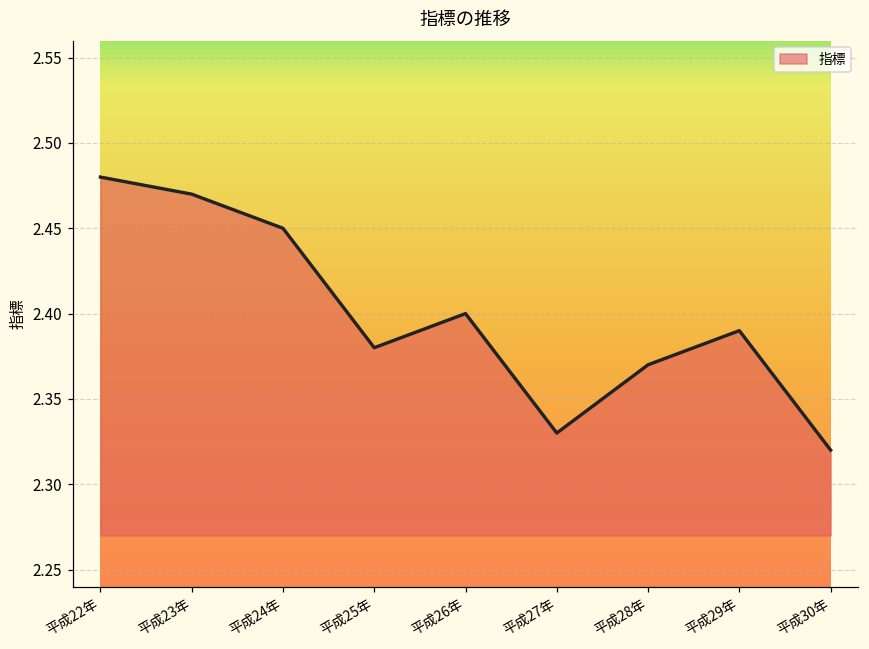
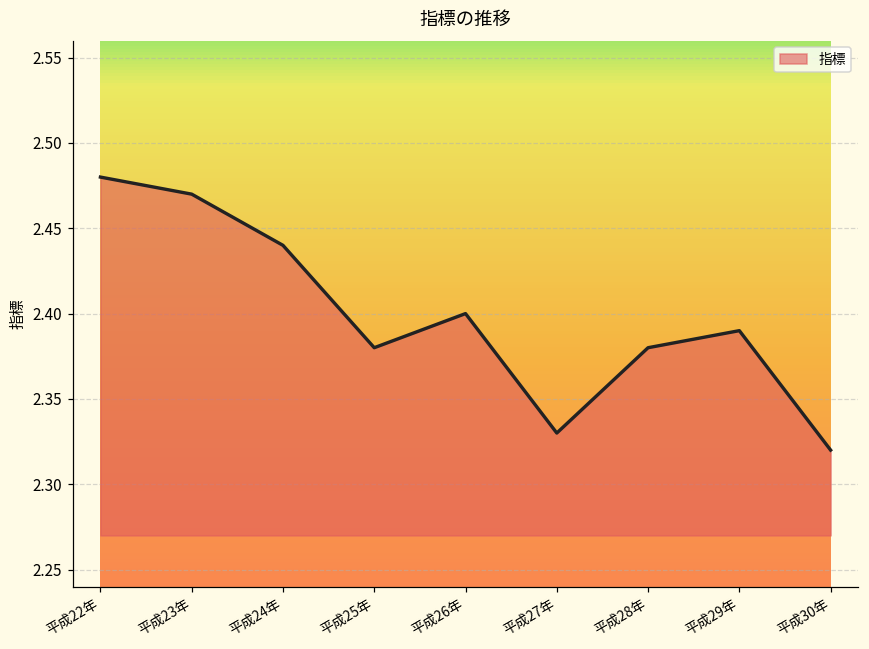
平成24年: 2.45 -> 2.44
平成28年: 2.37 -> 2.38
